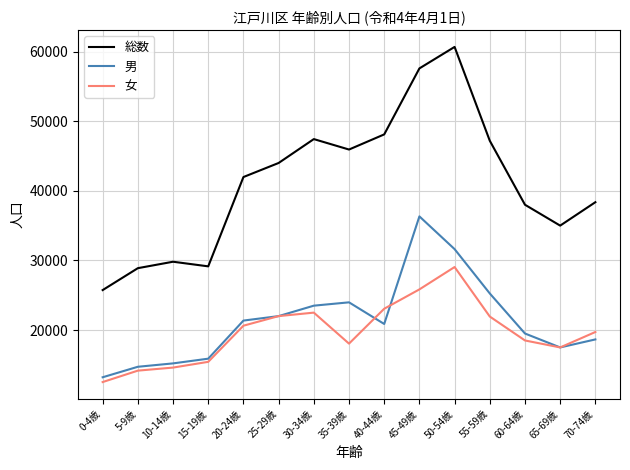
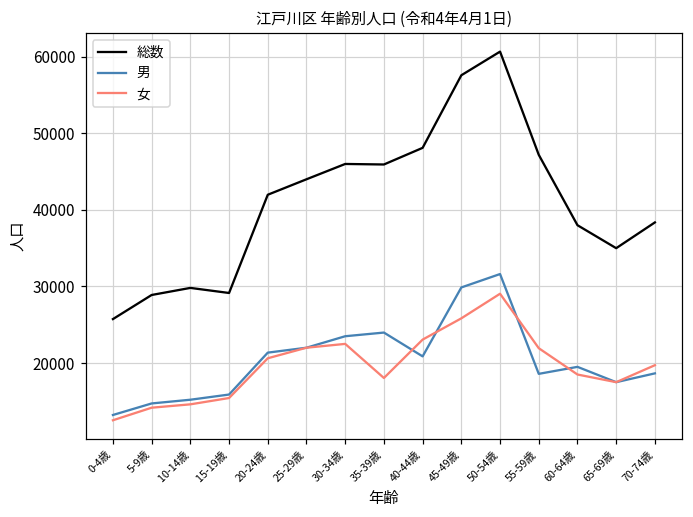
総数, 30-34歳: 47000 -> 46000
男, 45-49歳: 36000 -> 30000
男, 55-59歳: 25000 -> 19000
